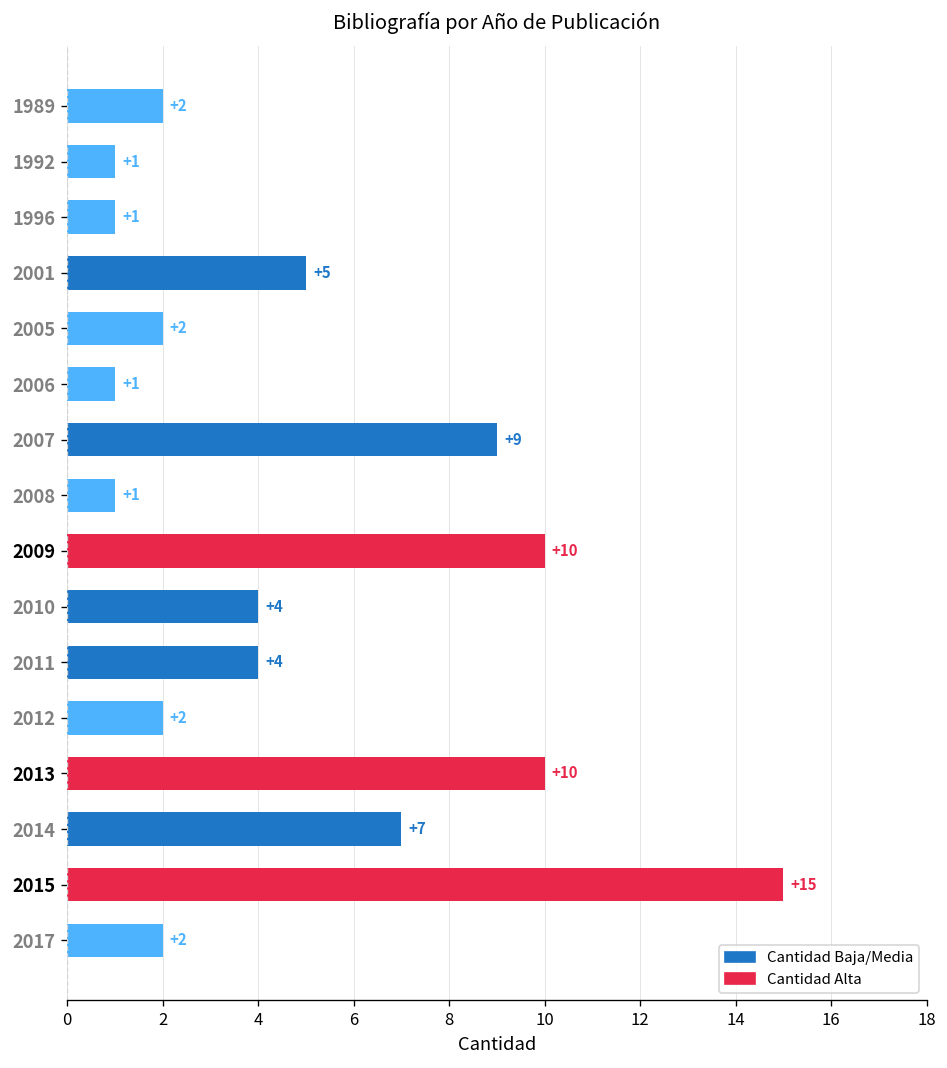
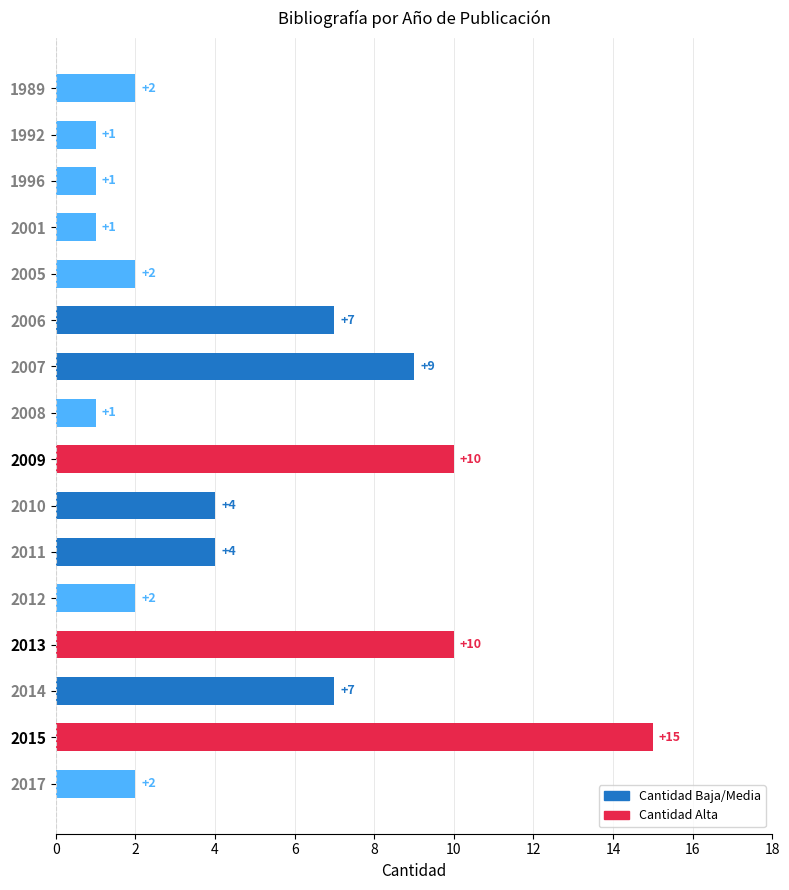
2001: +5 -> +1
2006: +1 -> +7
